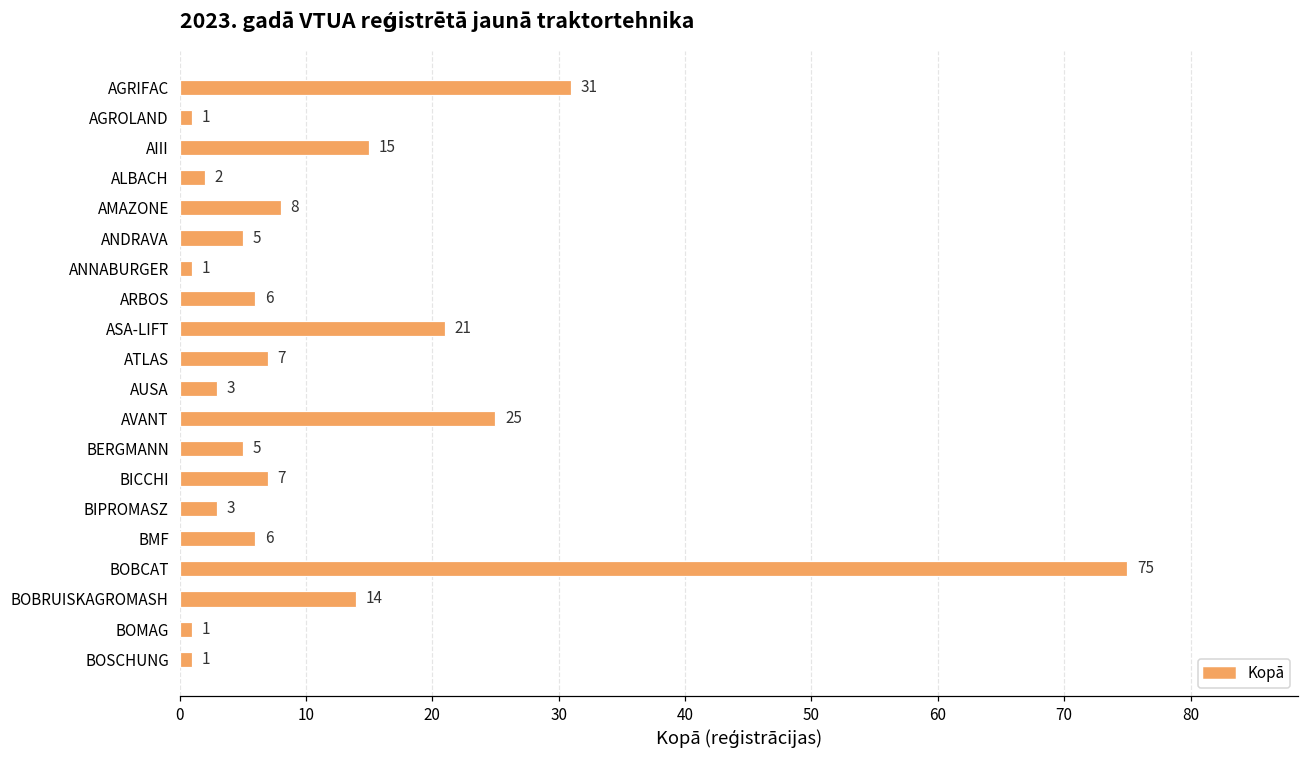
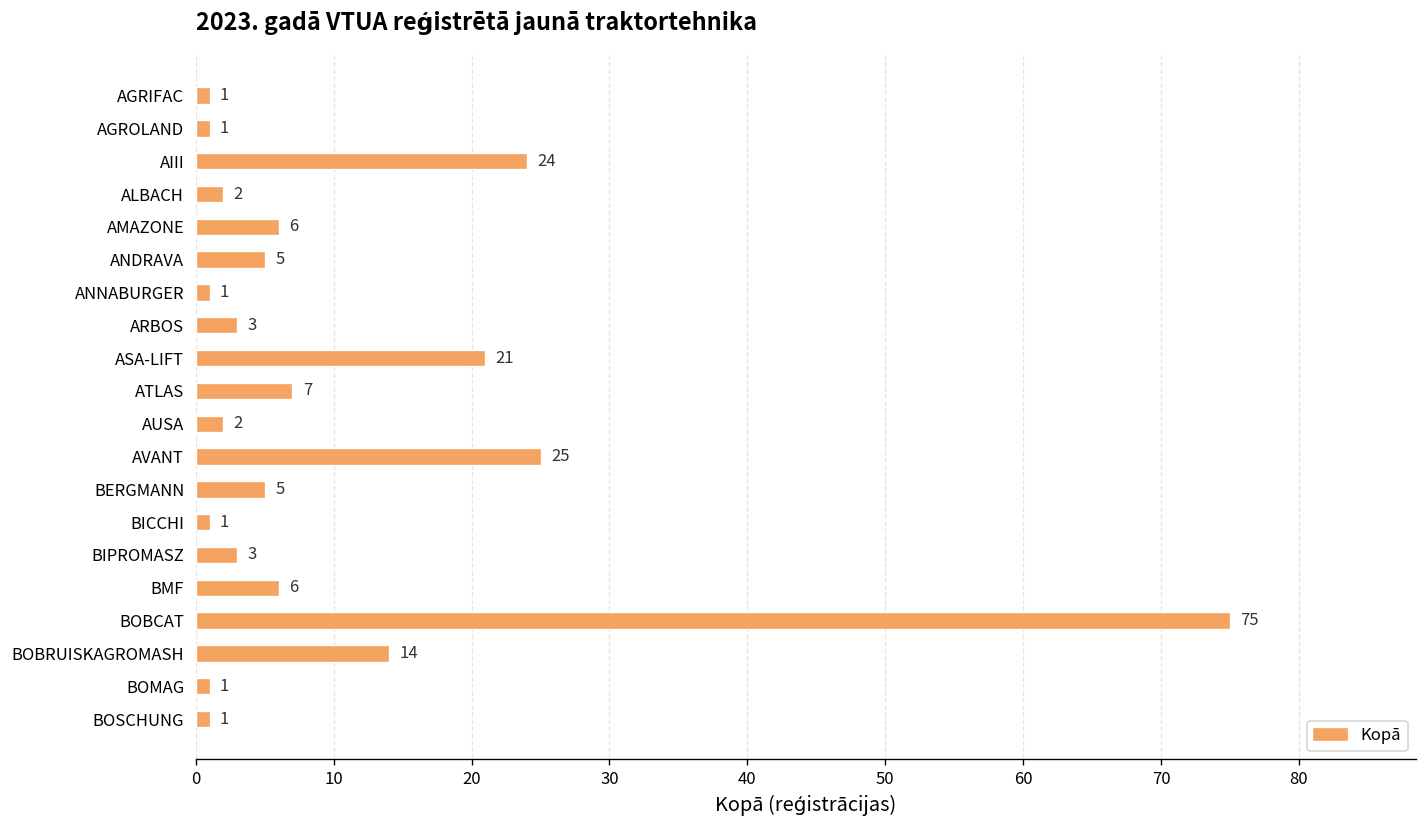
AGRIFAC: 31 -> 1
AIII: 15 -> 24
AMAZONE: 8 -> 6
ARBOS: 6 -> 3
AUSA: 3 -> 2
BICCHI: 7 -> 1
